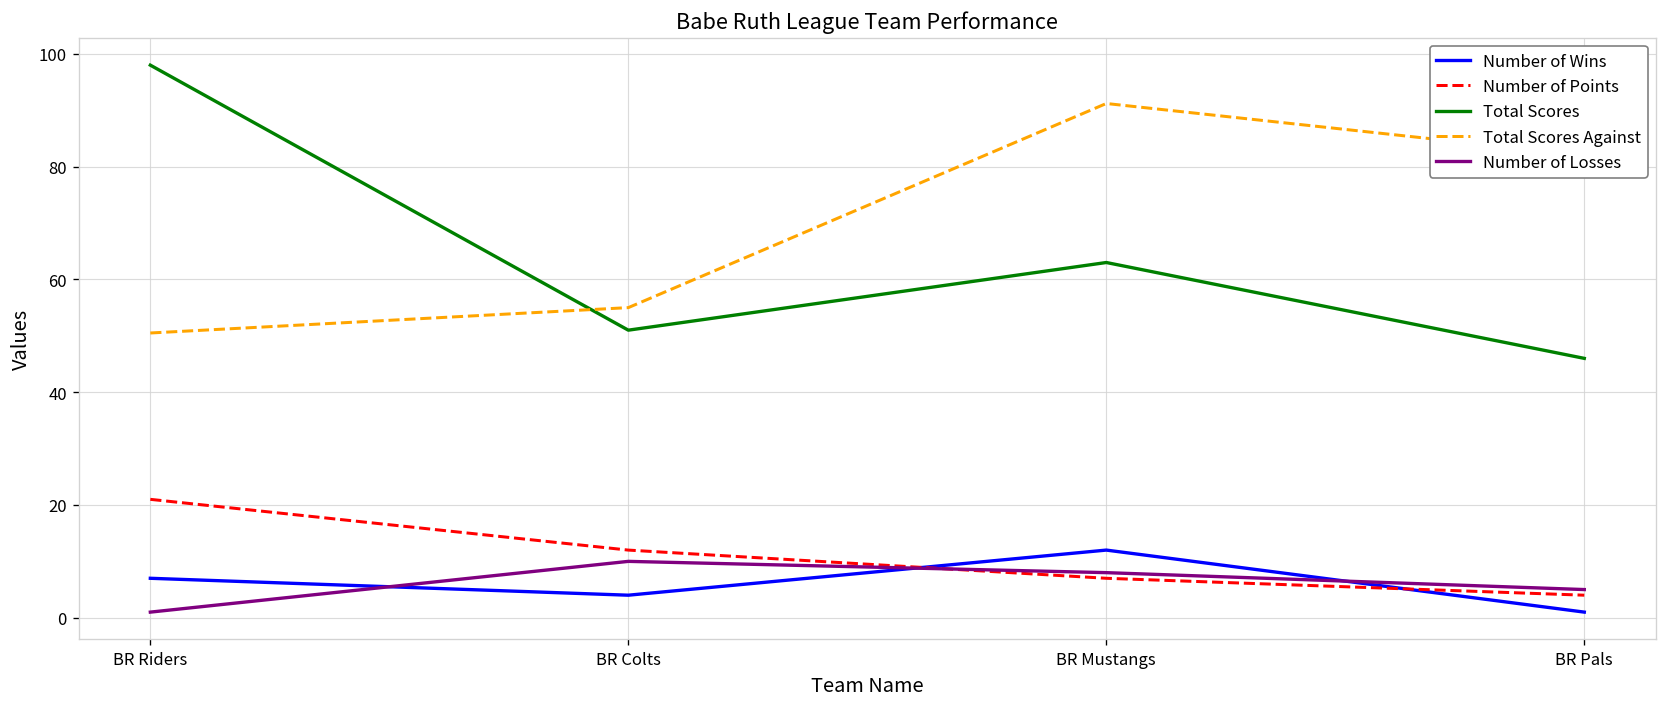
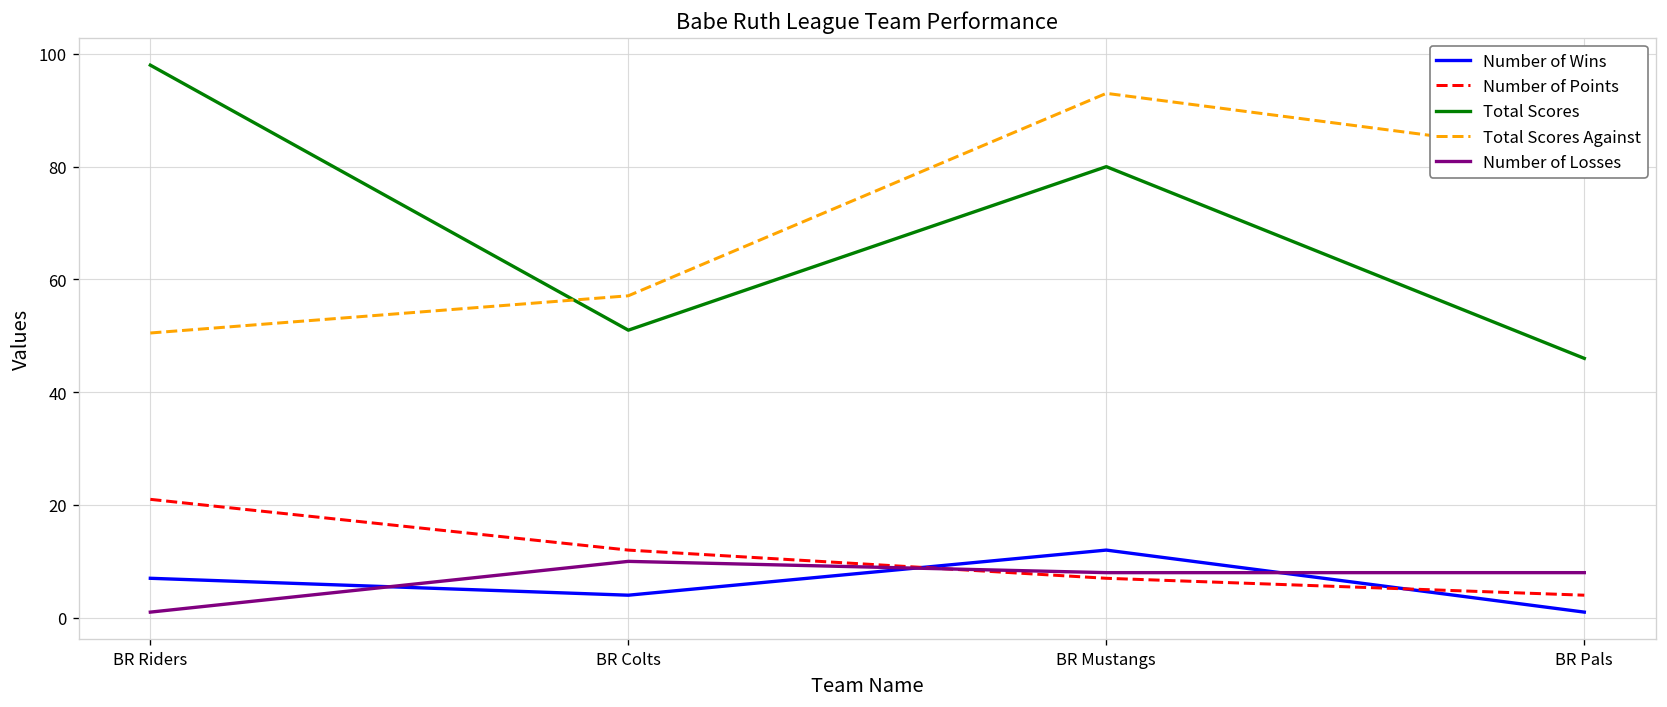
Total Scores Against, BR Colts: 55 -> 57
Total Scores, BR Mustangs: 63 -> 80
Total Scores Against, BR Mustangs: 91 -> 93
Number of Losses, BR Pals: 5 -> 8
